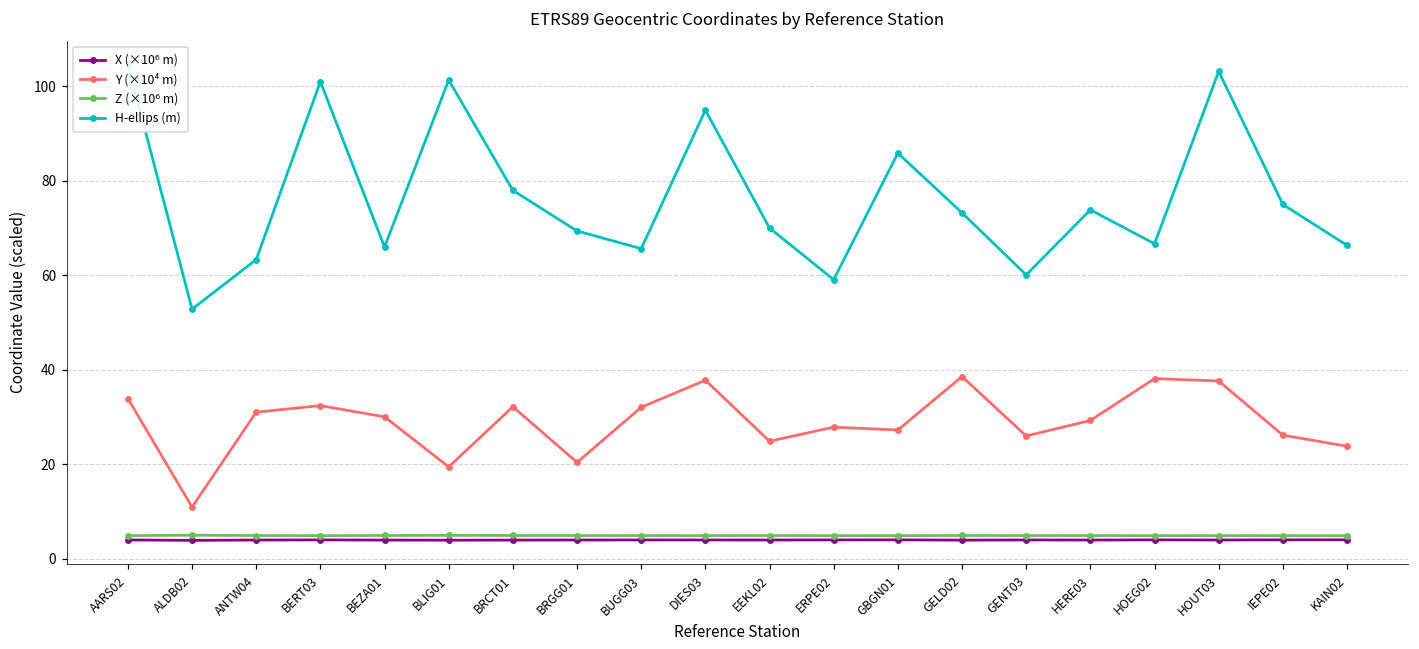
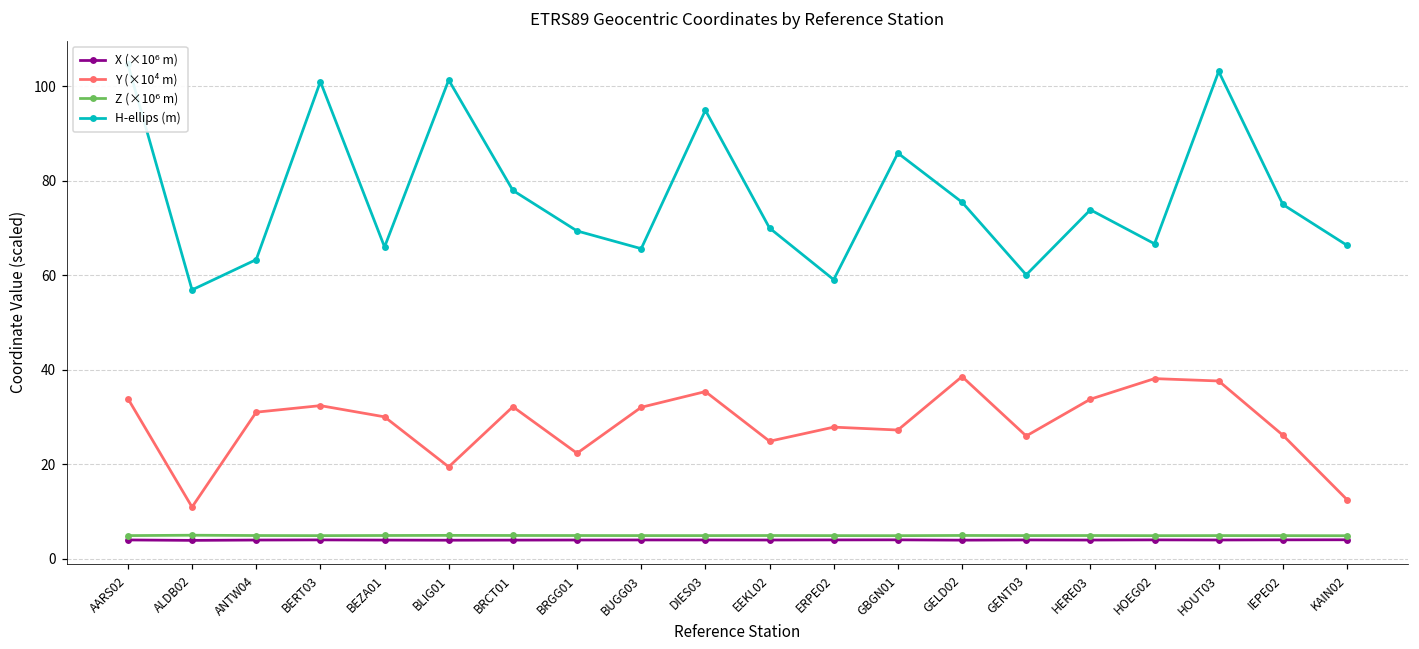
H-ellips (m), ALDB02: 53 -> 57
Y (×10⁴ m), BRGG01: 20 -> 22
Y (×10⁴ m), DIES03: 38 -> 35
H-ellips (m), GELD02: 73 -> 75
Y (×10⁴ m), HERE03: 29 -> 34
Y (×10⁴ m), KAIN02: 24 -> 13
